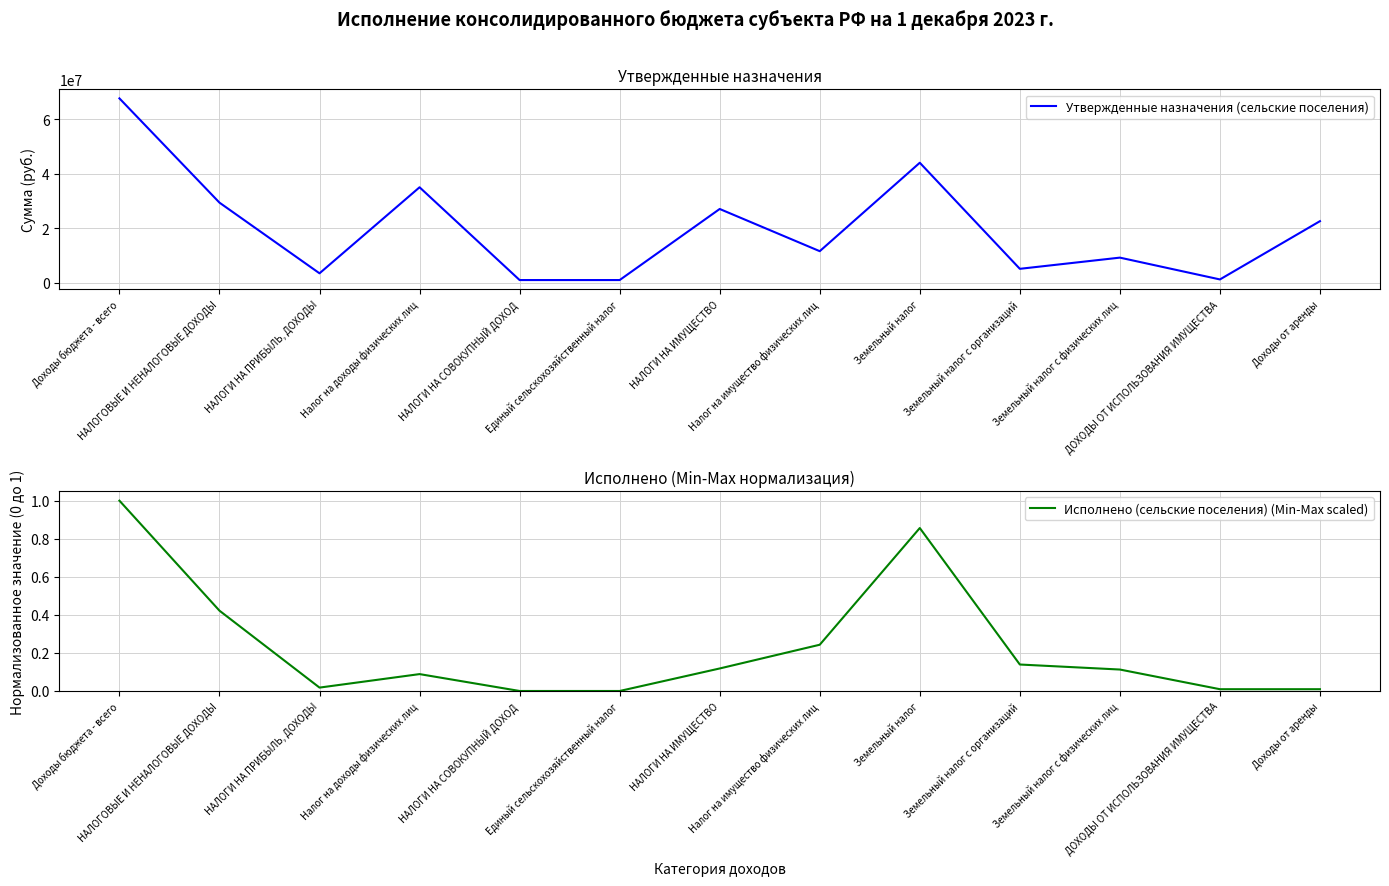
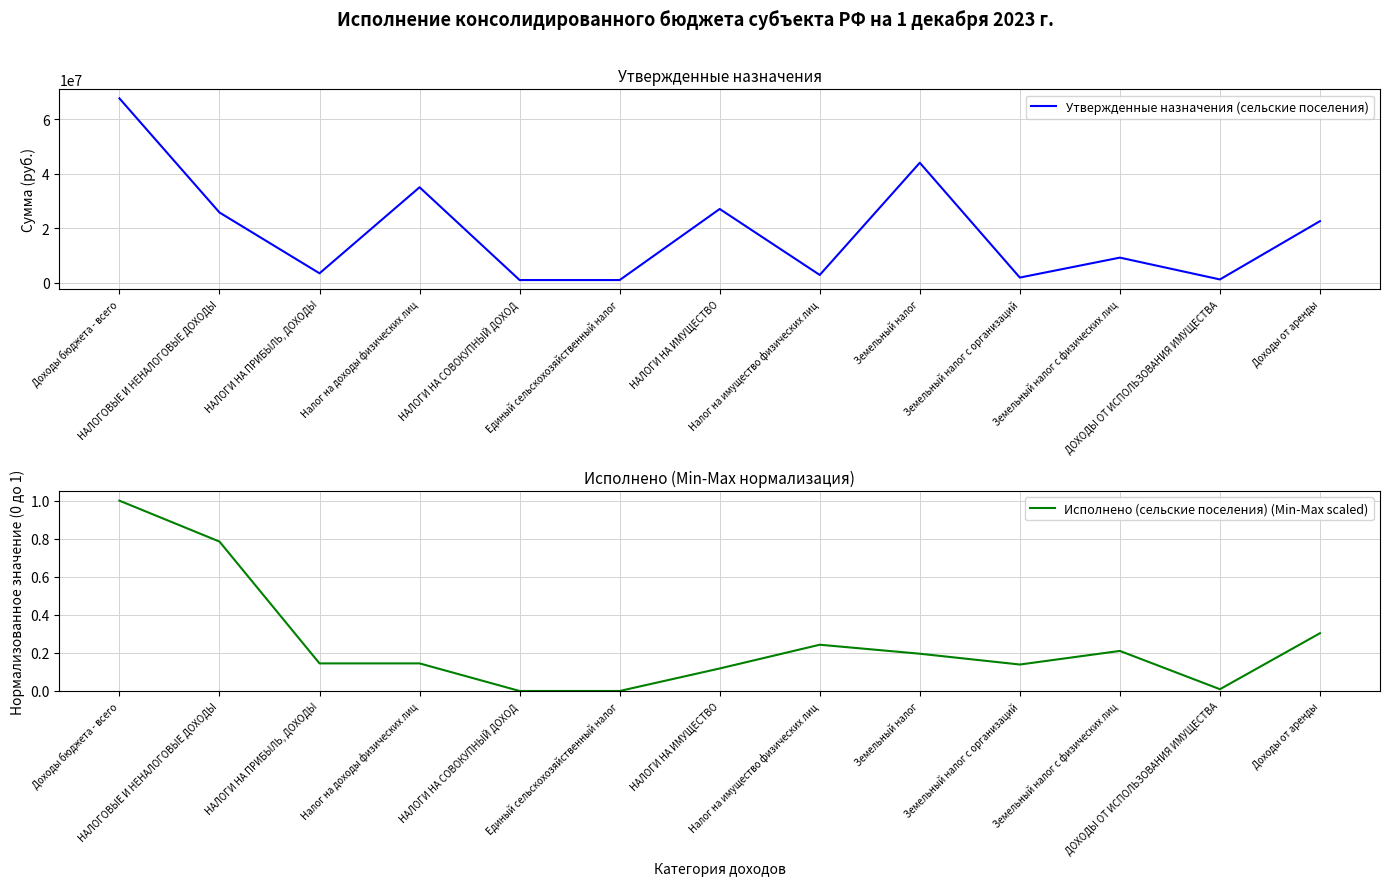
Утвержденные назначения, НАЛОГОВЫЕ И НЕНАЛОГОВЫЕ ДОХОДЫ: 29000000 -> 26000000
Утвержденные назначения, Налог на имущество физических лиц: 12000000 -> 3000000
Утвержденные назначения, Земельный налог с организаций: 5000000 -> 2000000
Исполнено (Min-Max нормализация), НАЛОГОВЫЕ И НЕНАЛОГОВЫЕ ДОХОДЫ: 0.42 -> 0.79
Исполнено (Min-Max нормализация), НАЛОГИ НА ПРИБЫЛЬ, ДОХОДЫ: 0.02 -> 0.14
Исполнено (Min-Max нормализация), Налог на доходы физических лиц: 0.09 -> 0.14
Исполнено (Min-Max нормализация), Земельный налог: 0.86 -> 0.20
Исполнено (Min-Max нормализация), Земельный налог с физических лиц: 0.11 -> 0.21
Исполнено (Min-Max нормализация), Доходы от аренды: 0.01 -> 0.30
